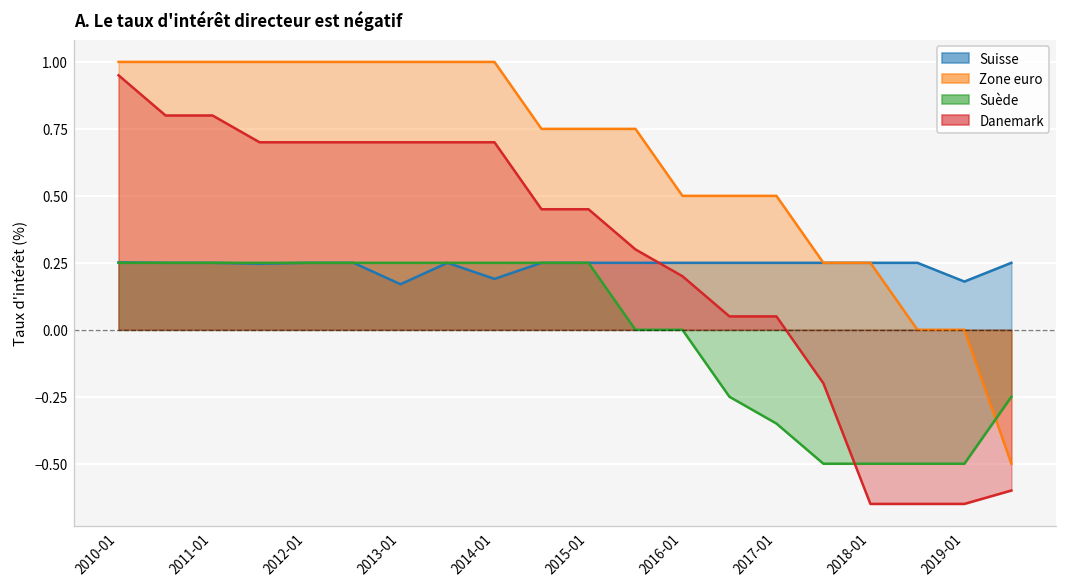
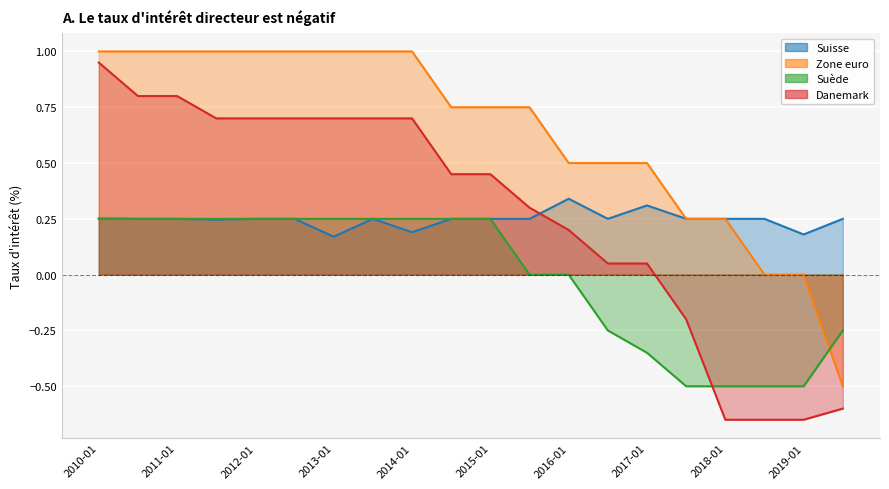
Suisse, 2016-01: 0.25 -> 0.34
Suisse, 2017-01: 0.25 -> 0.31
